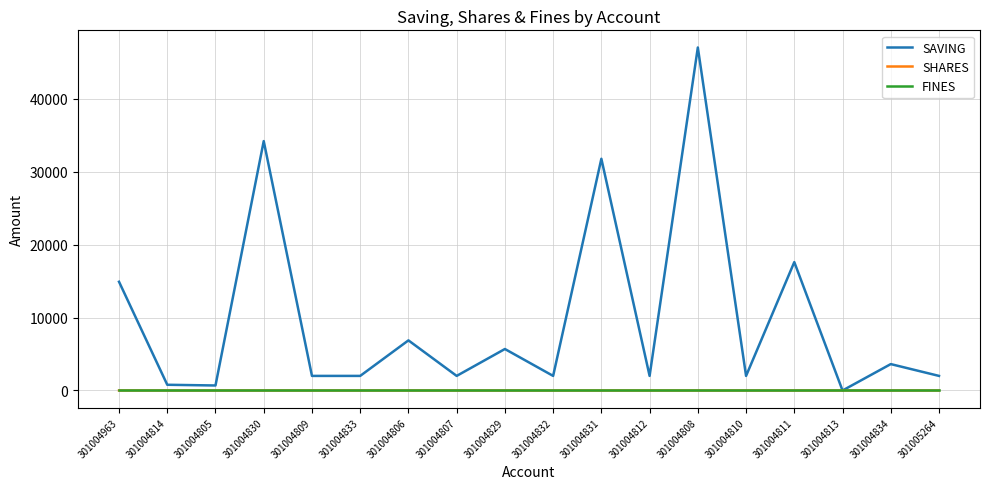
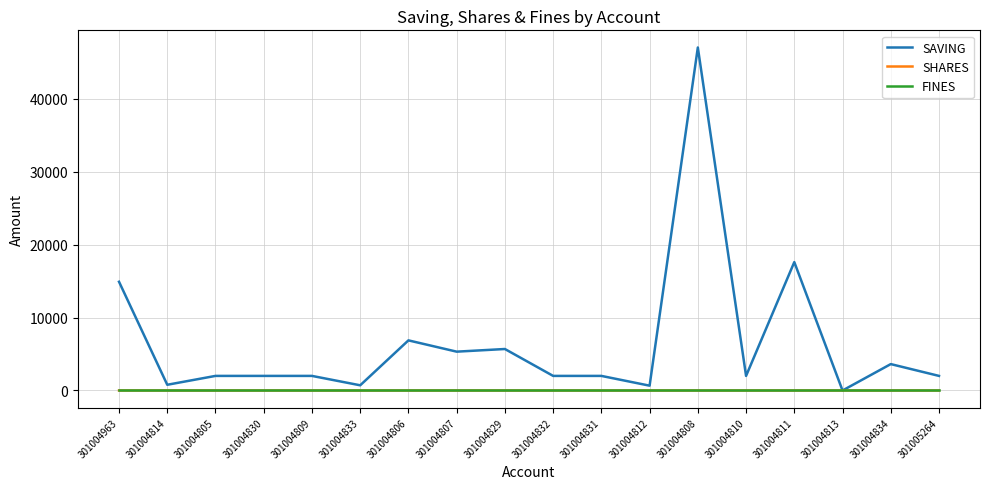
SAVING, 301004805: 1000 -> 2000
SAVING, 301004830: 34000 -> 2000
SAVING, 301004833: 2000 -> 1000
SAVING, 301004807: 2000 -> 5000
SAVING, 301004831: 32000 -> 2000
SAVING, 301004812: 2000 -> 1000
